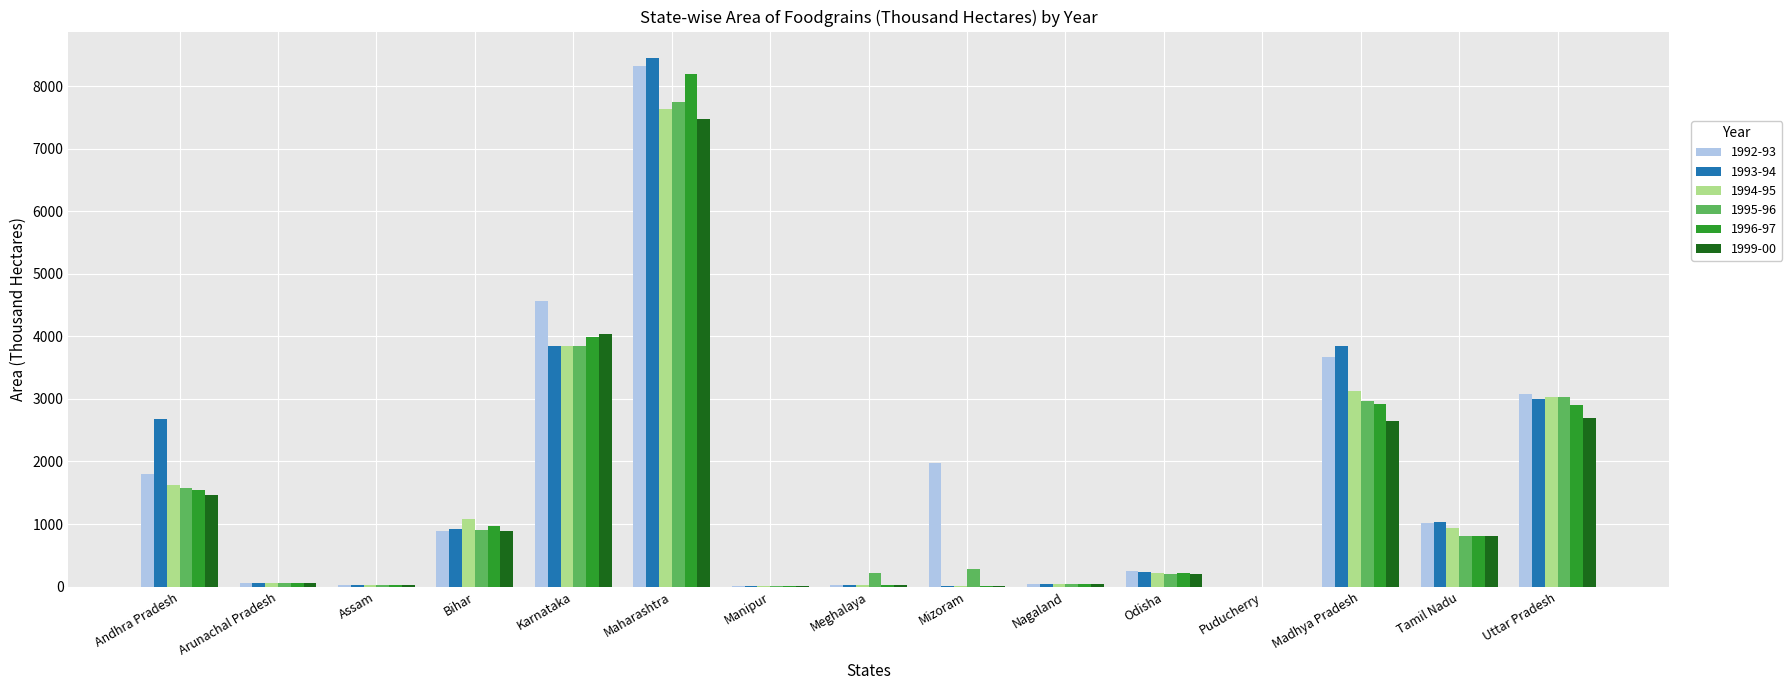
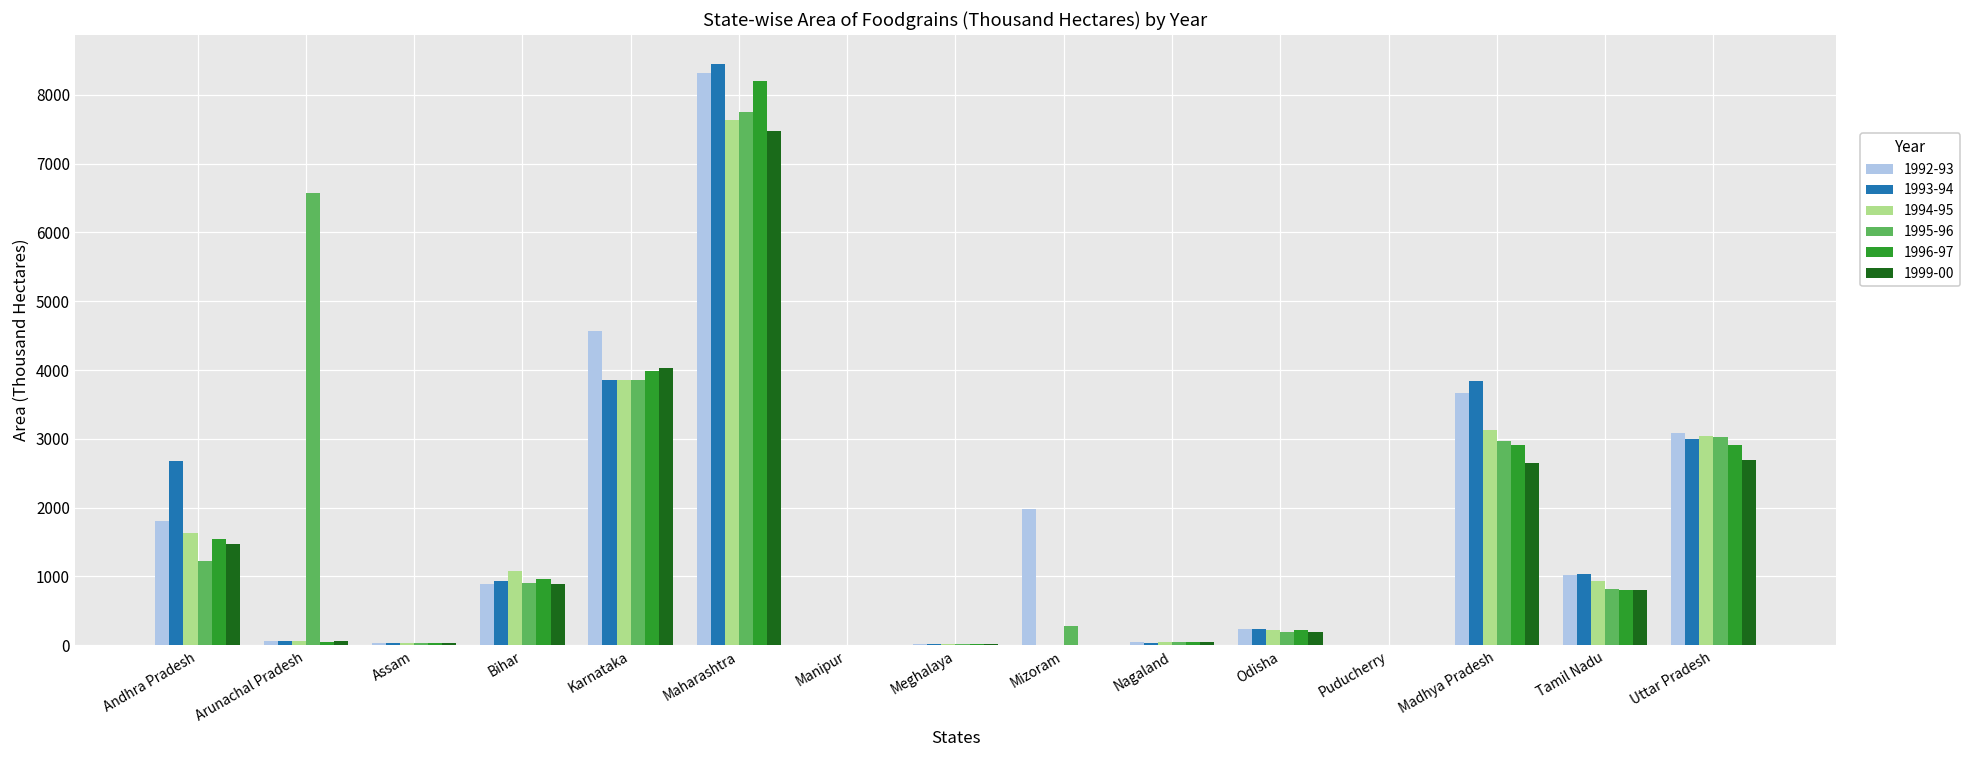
1995-96, Andhra Pradesh: 1600 -> 1200
1995-96, Arunachal Pradesh: 100 -> 6600
1995-96, Meghalaya: 200 -> 0
